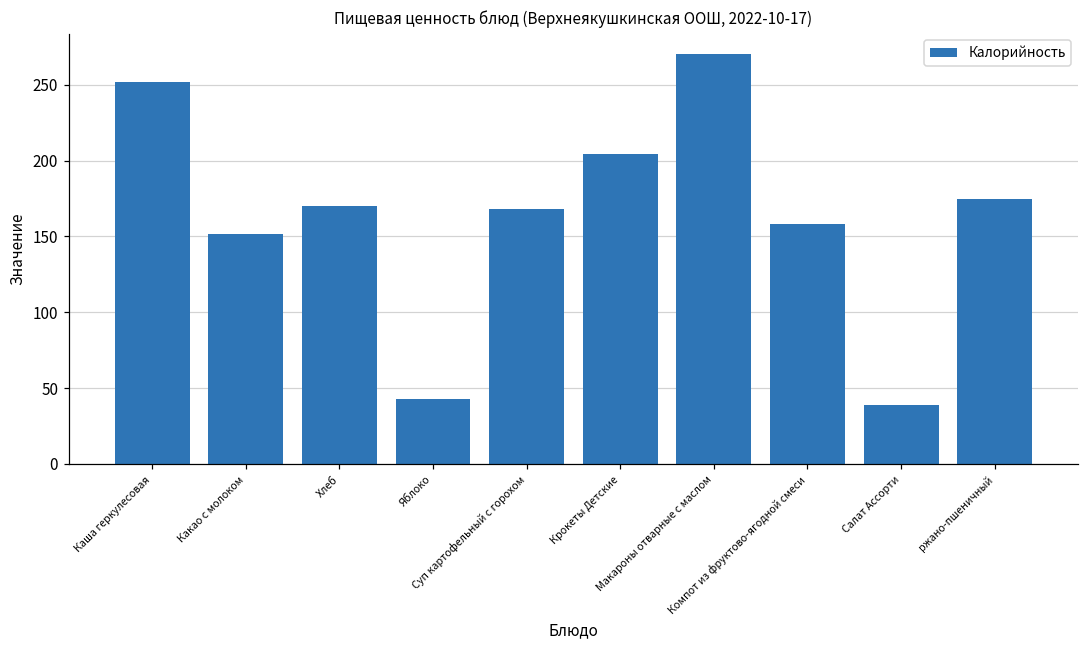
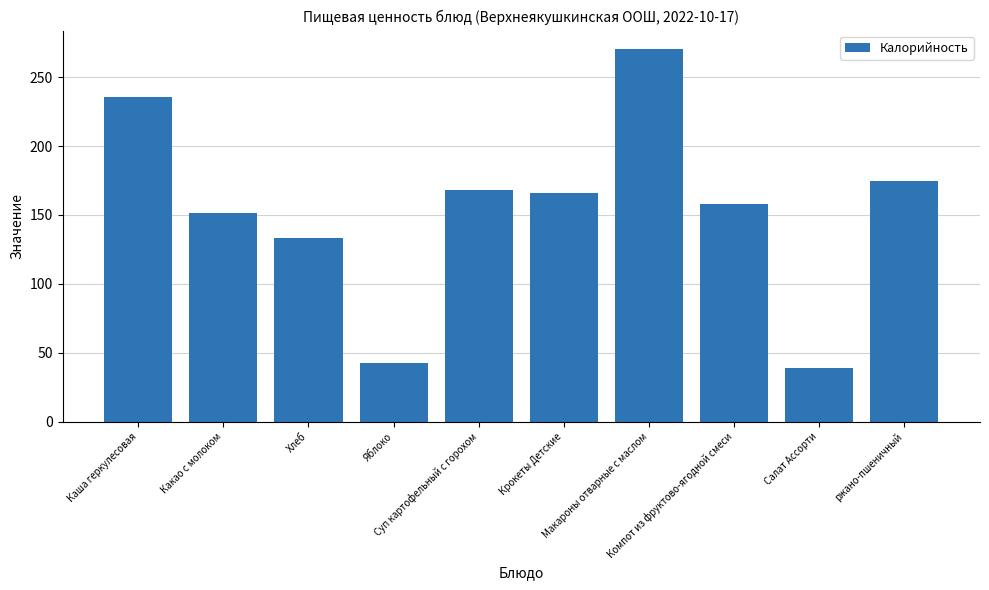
Каша геркулесовая: 252 -> 236
Хлеб: 170 -> 133
Крокеты Детские: 204 -> 166
